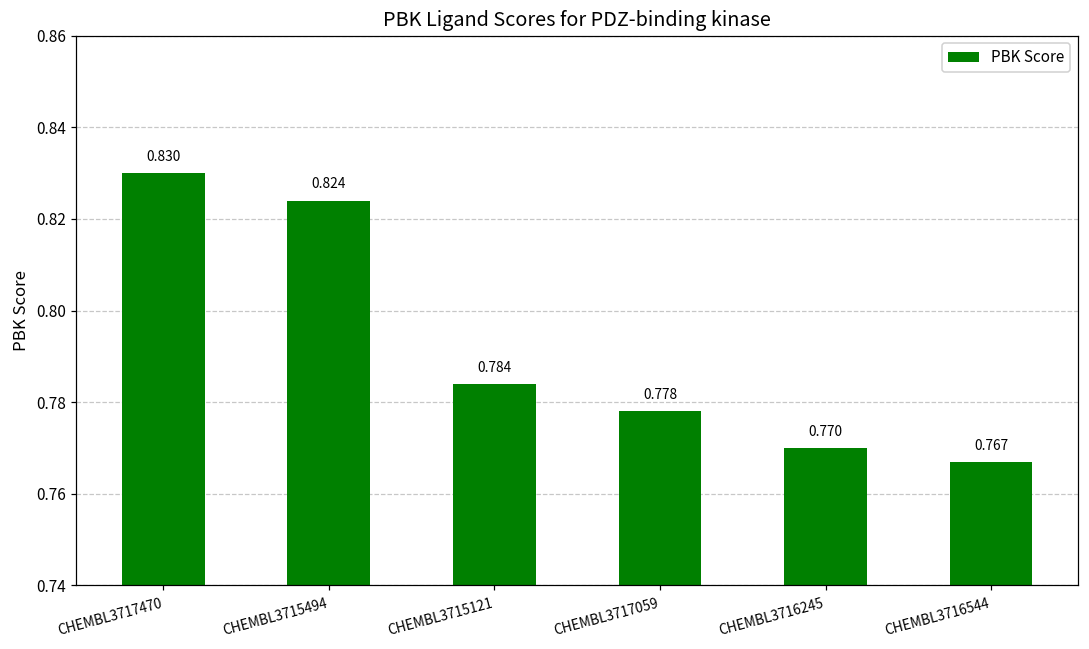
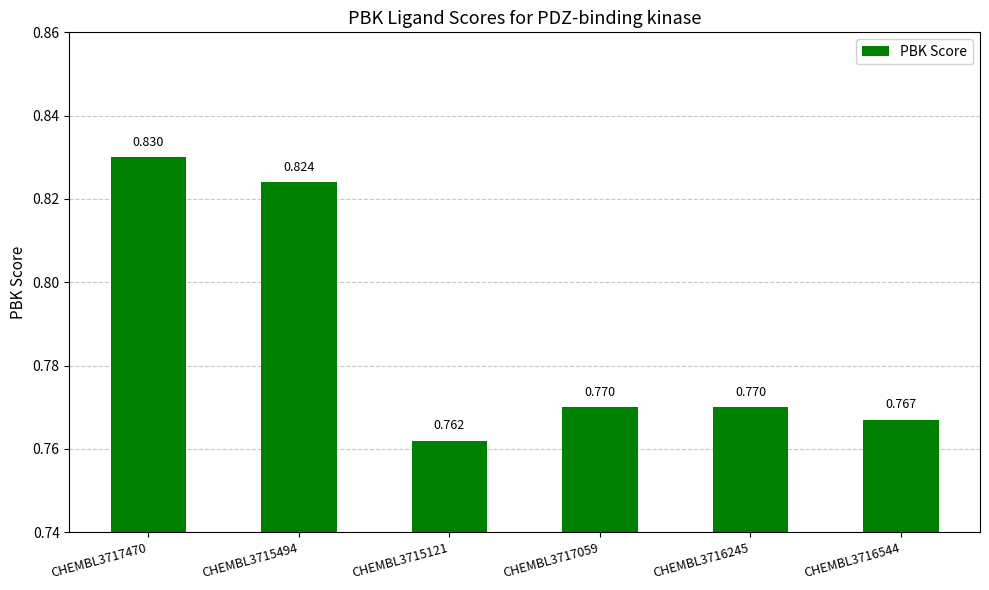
CHEMBL3715121: 0.784 -> 0.762
CHEMBL3717059: 0.778 -> 0.770
